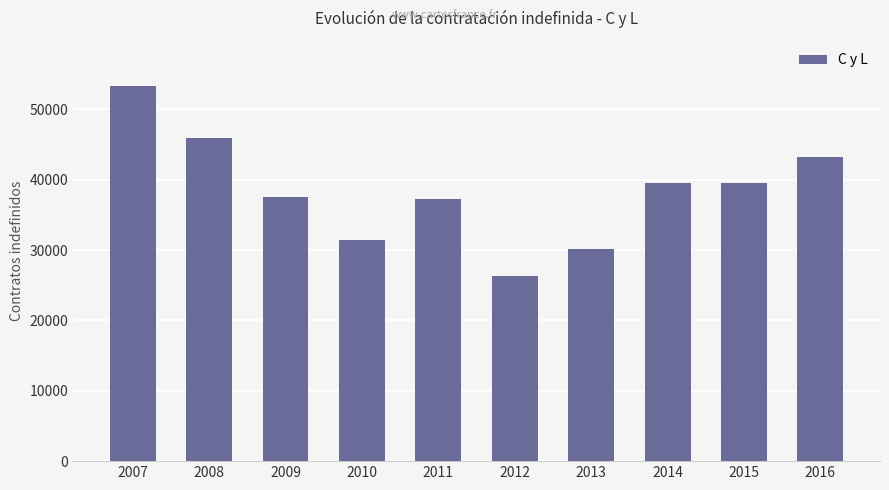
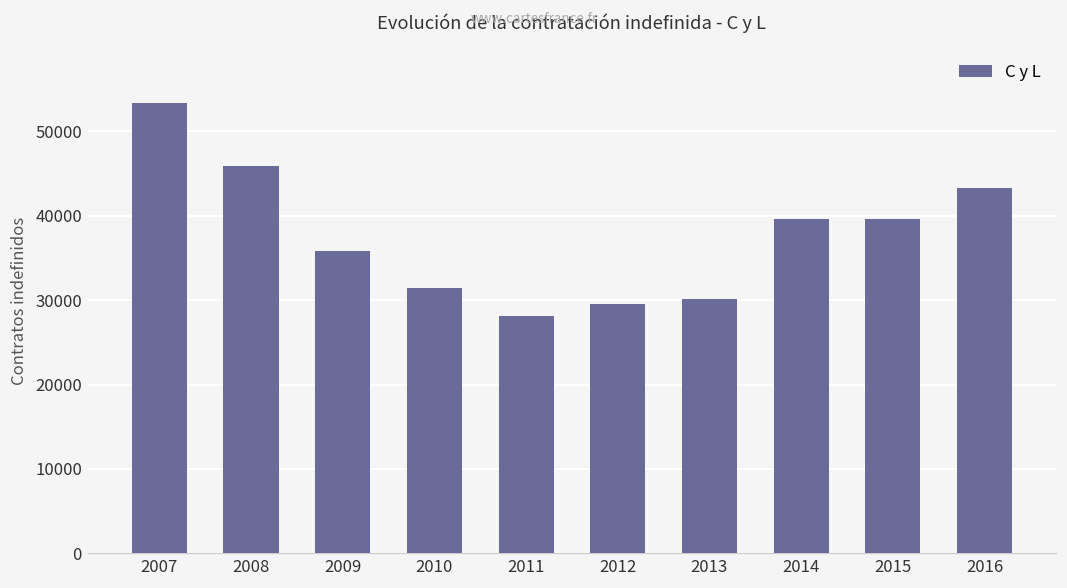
2009: 38000 -> 36000
2011: 37000 -> 28000
2012: 26000 -> 30000
